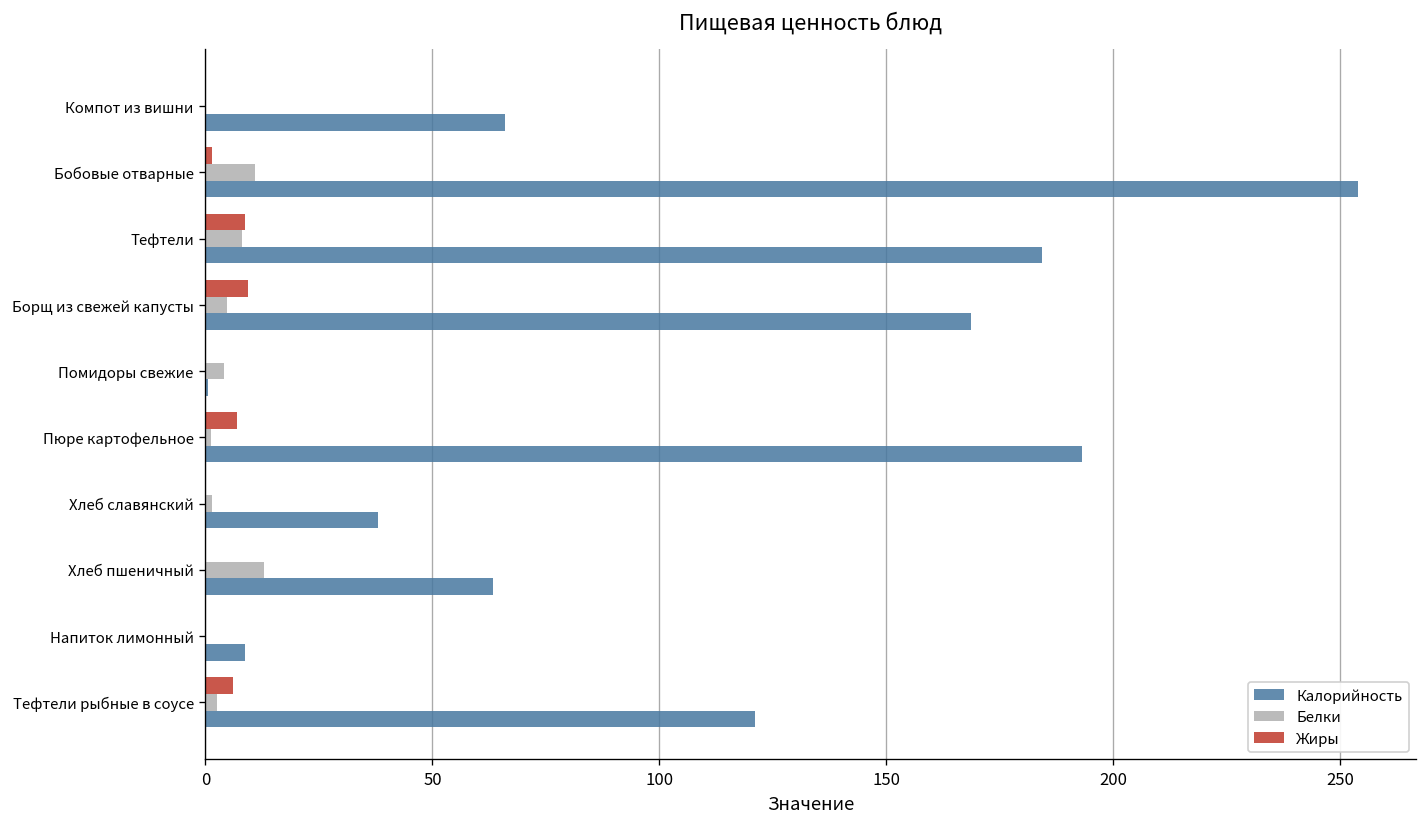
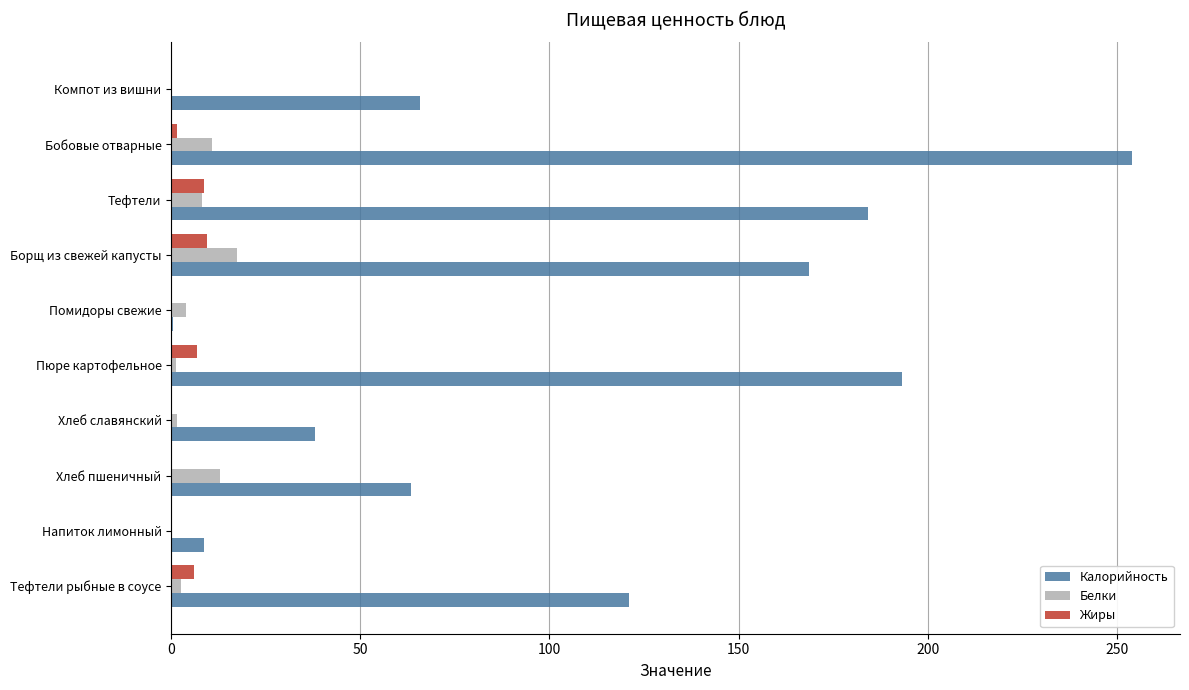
Белки, Борщ из свежей капусты: 5 -> 18
